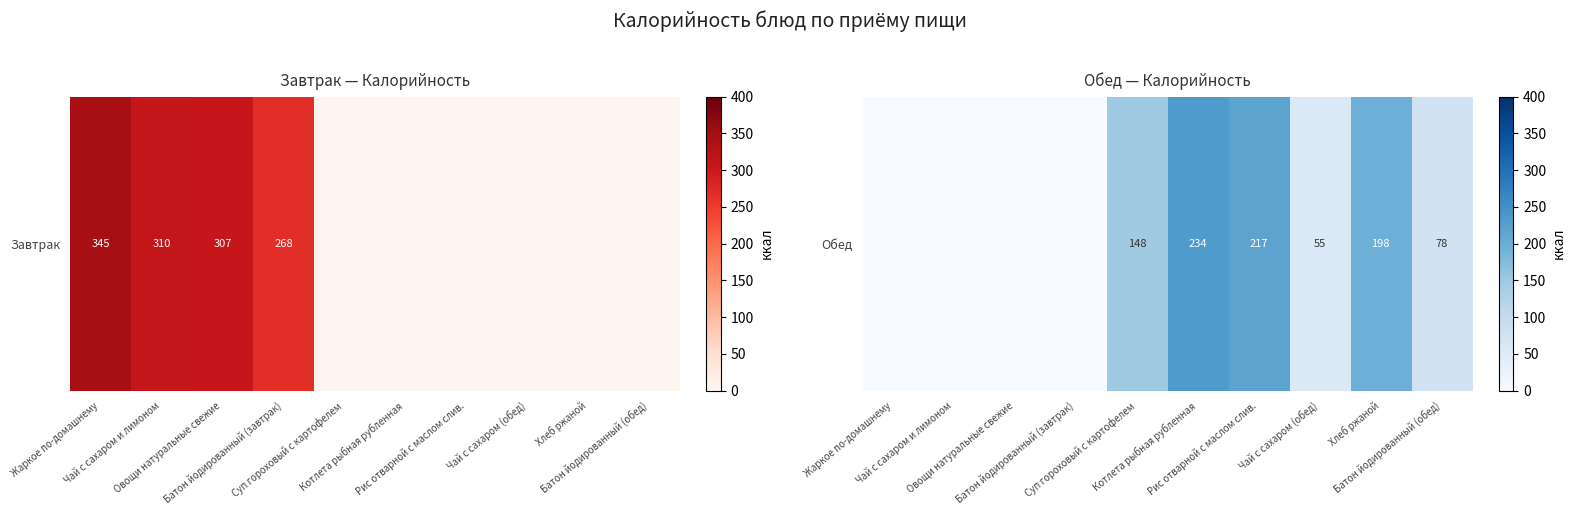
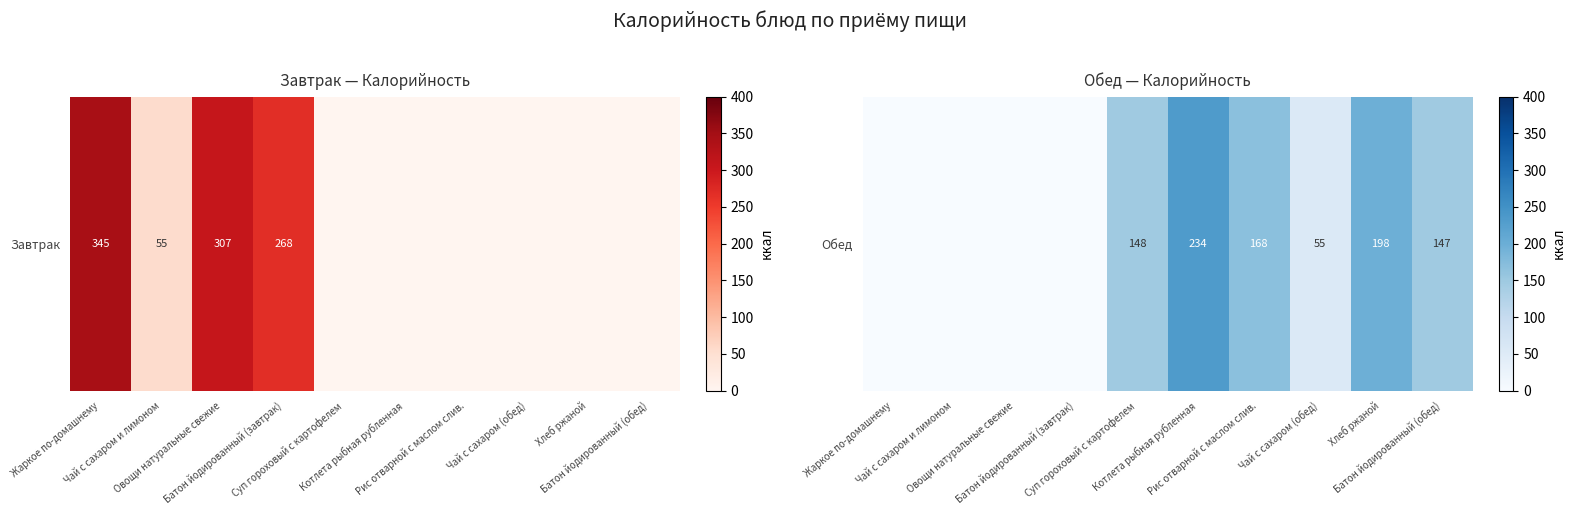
Завтрак — Калорийность, Завтрак, Чай с сахаром и лимоном: 310 -> 55
Обед — Калорийность, Обед, Рис отварной с маслом слив.: 217 -> 168
Обед — Калорийность, Обед, Батон йодированный (обед): 78 -> 147
